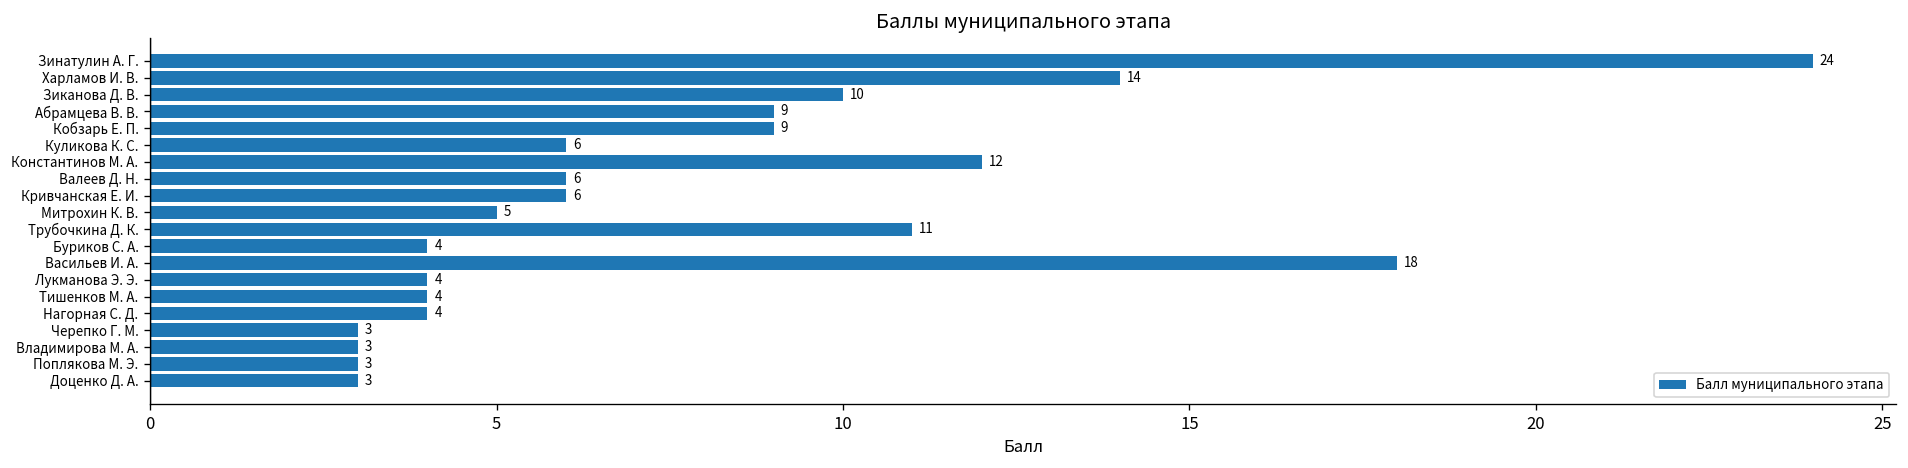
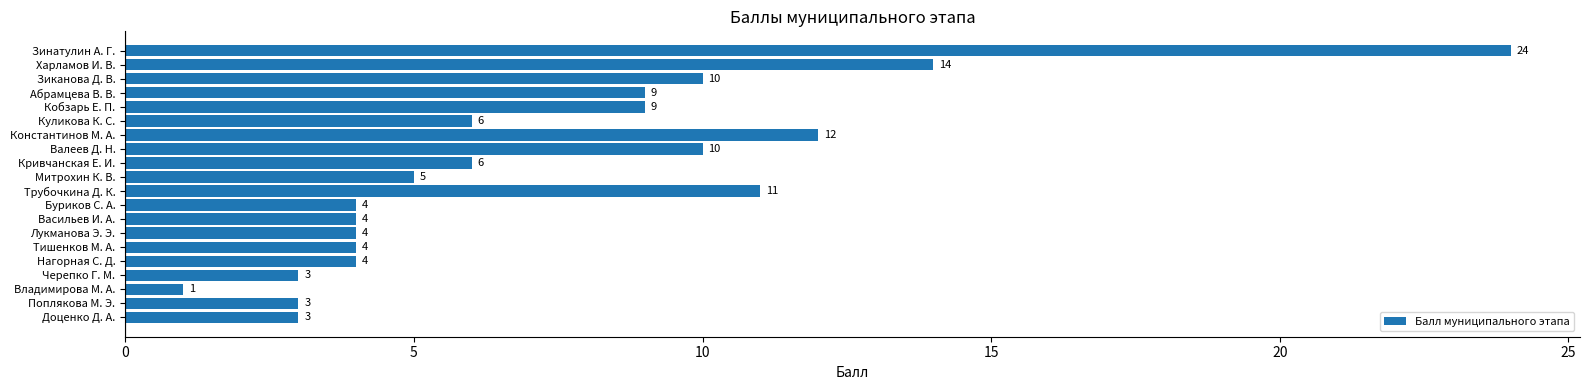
Валеев Д. Н.: 6 -> 10
Васильев И. А.: 18 -> 4
Владимирова М. А.: 3 -> 1
